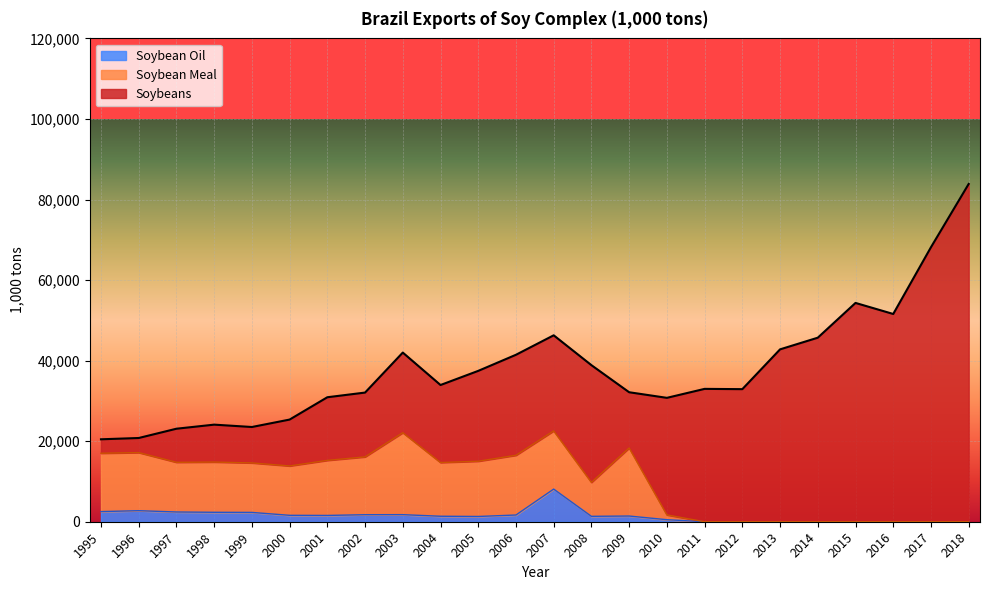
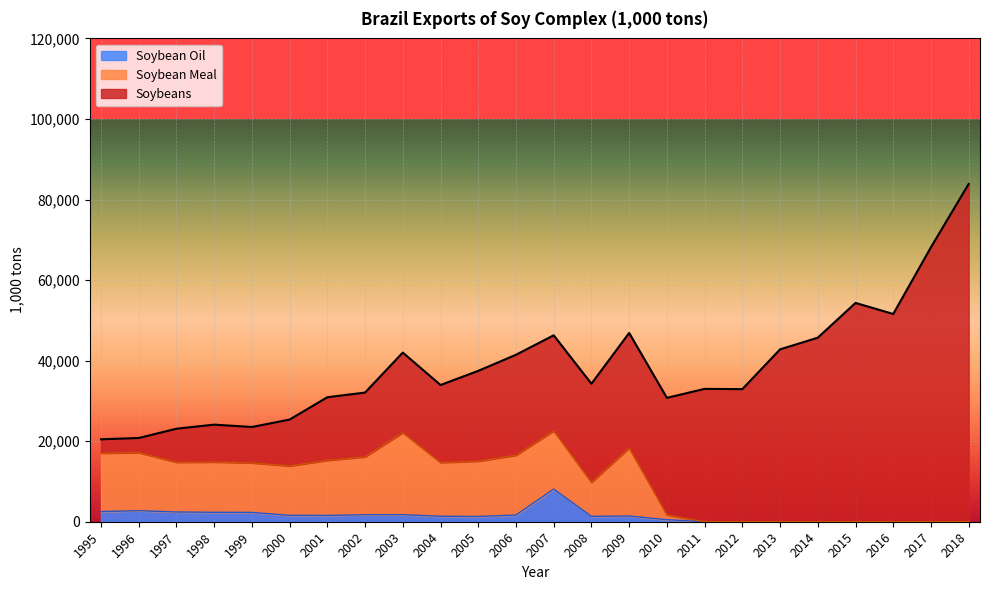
Soybeans, 2008: 29,000 -> 24,000
Soybeans, 2009: 14,000 -> 29,000
